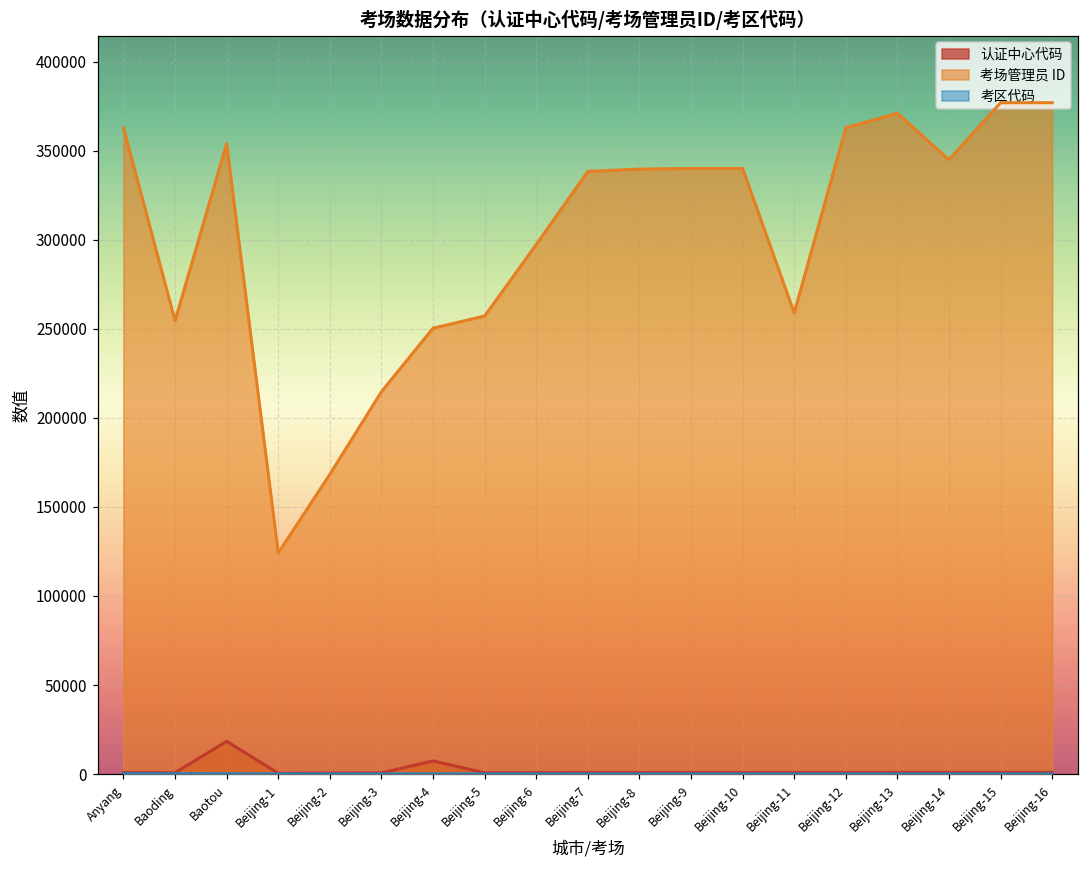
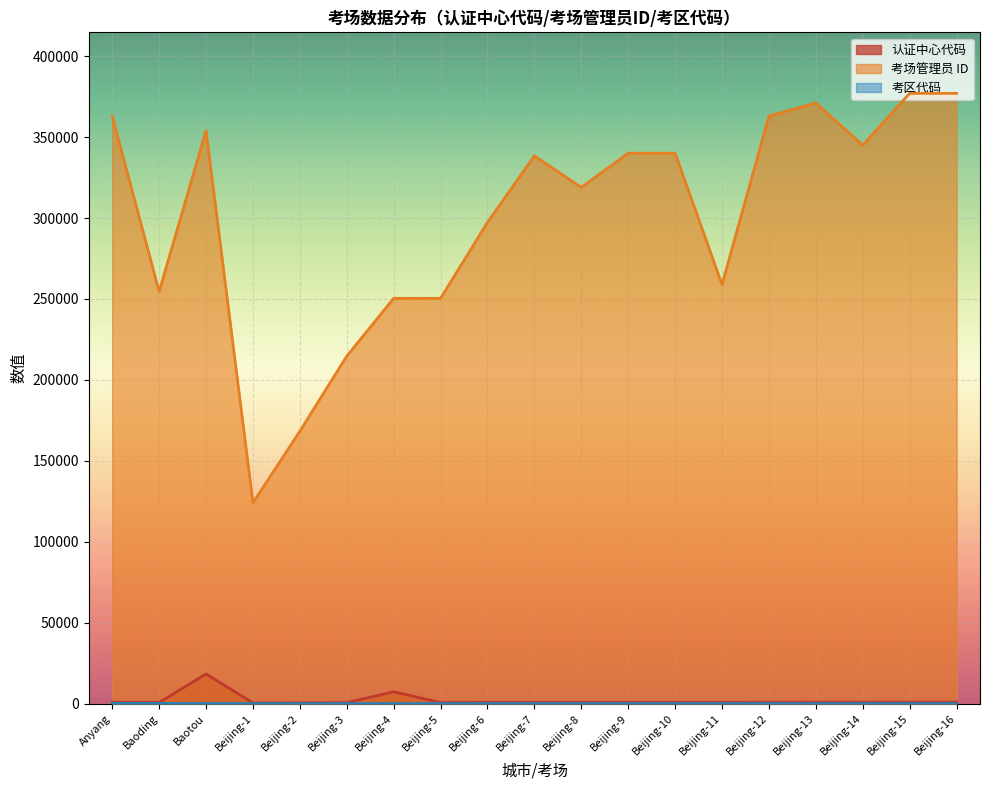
考场管理员 ID, Beijing-5: 257000 -> 250000
考场管理员 ID, Beijing-8: 340000 -> 319000
